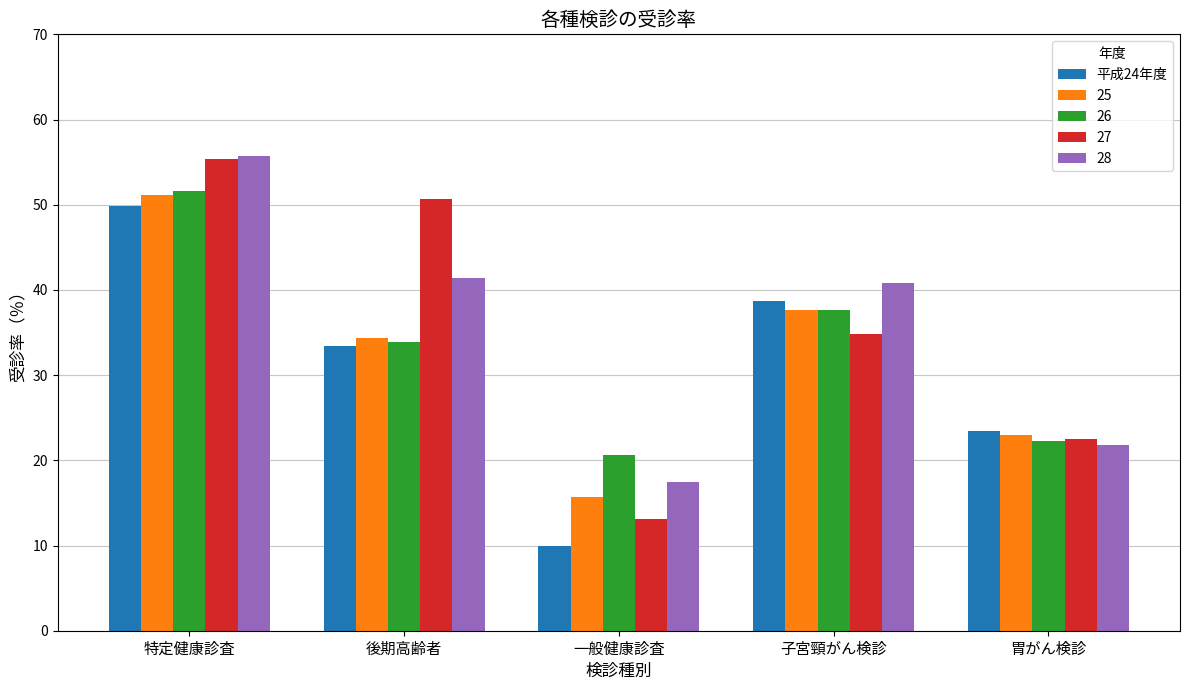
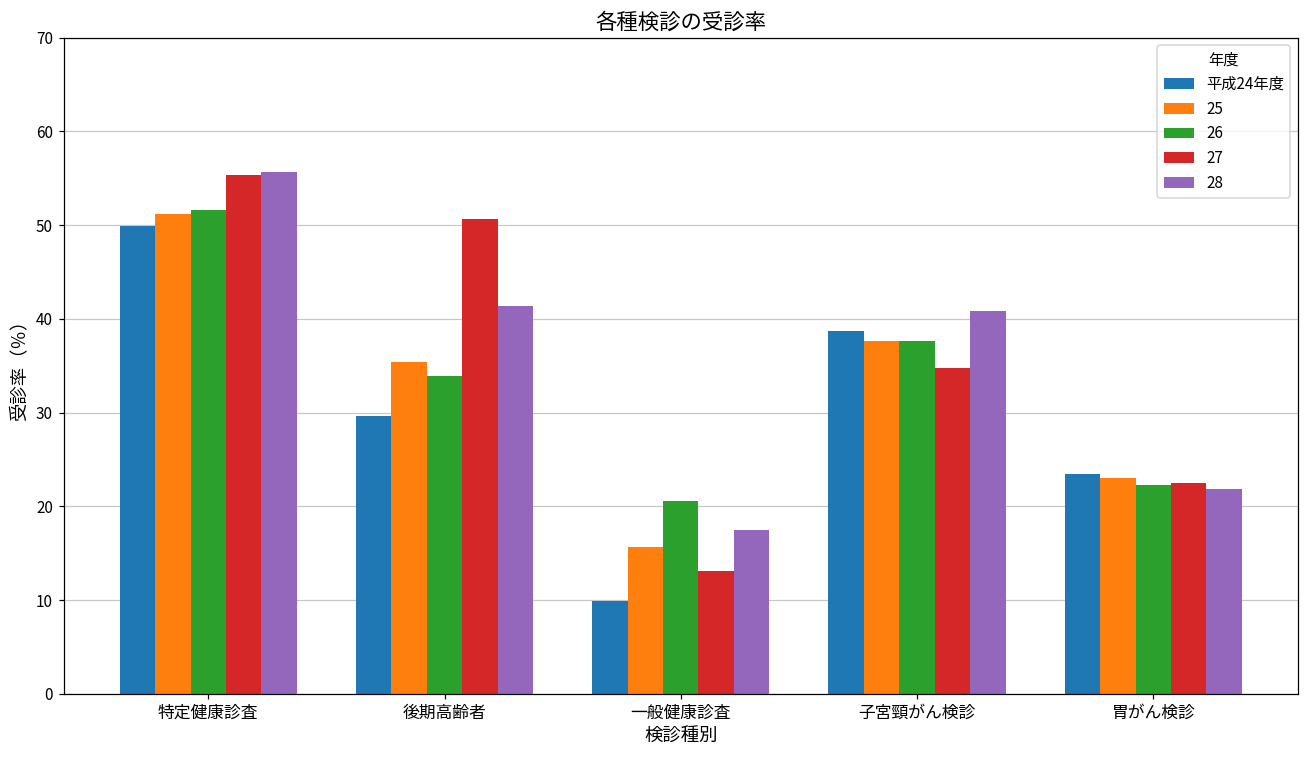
平成24年度, 後期高齢者: 33 -> 30
25, 後期高齢者: 34 -> 35
